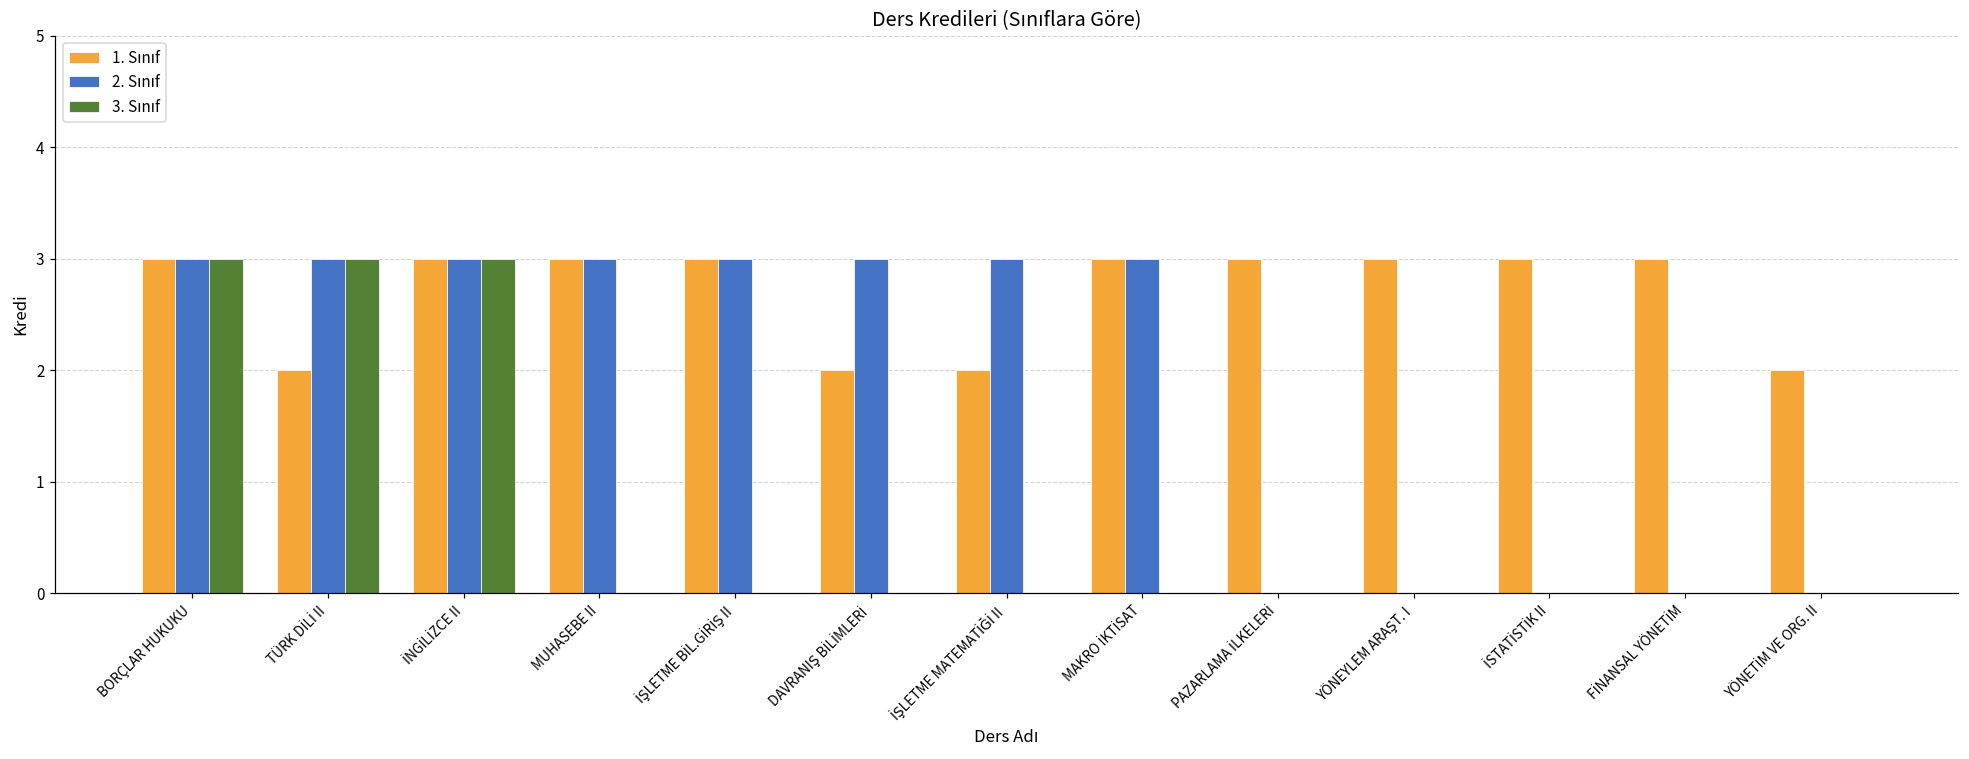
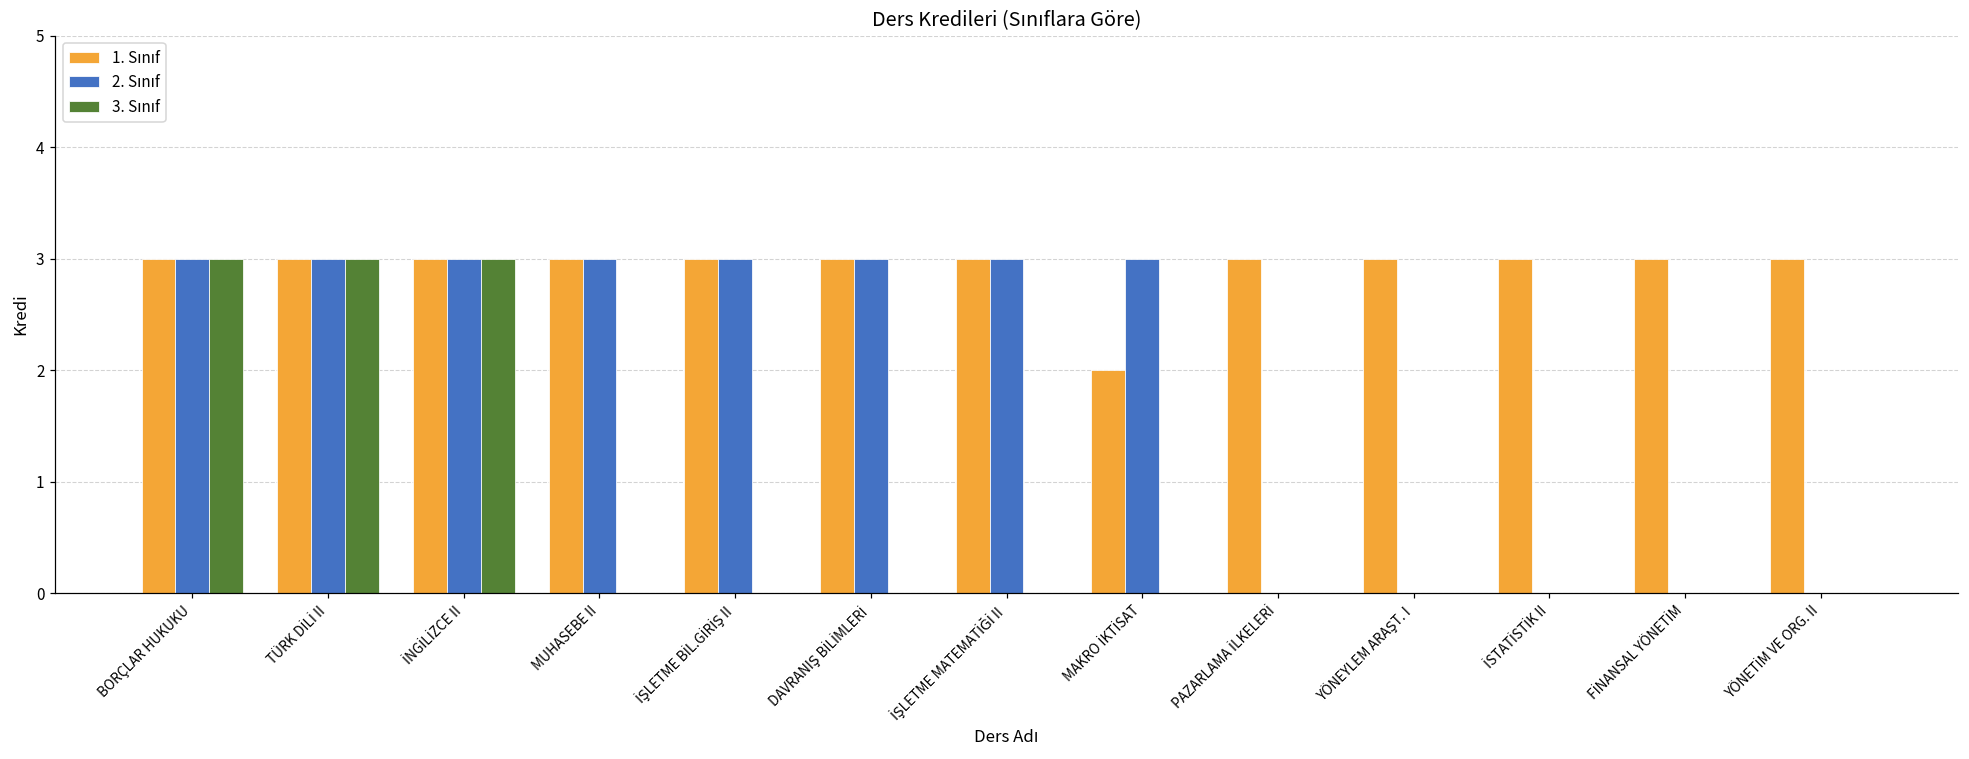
1. Sınıf, TÜRK DİLİ II: 2 -> 3
1. Sınıf, DAVRANIŞ BİLİMLERİ: 2 -> 3
1. Sınıf, İŞLETME MATEMATİĞİ II: 2 -> 3
1. Sınıf, MAKRO İKTİSAT: 3 -> 2
1. Sınıf, YÖNETİM VE ORG. II: 2 -> 3
